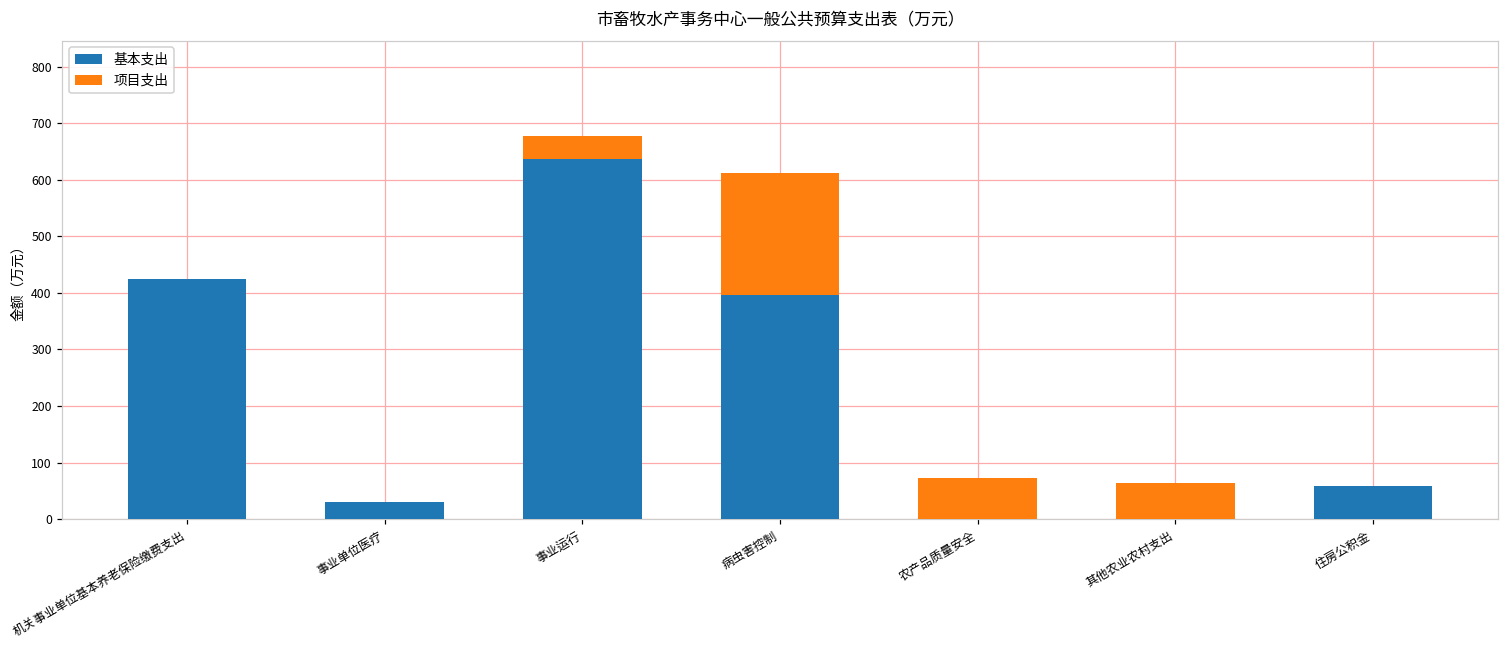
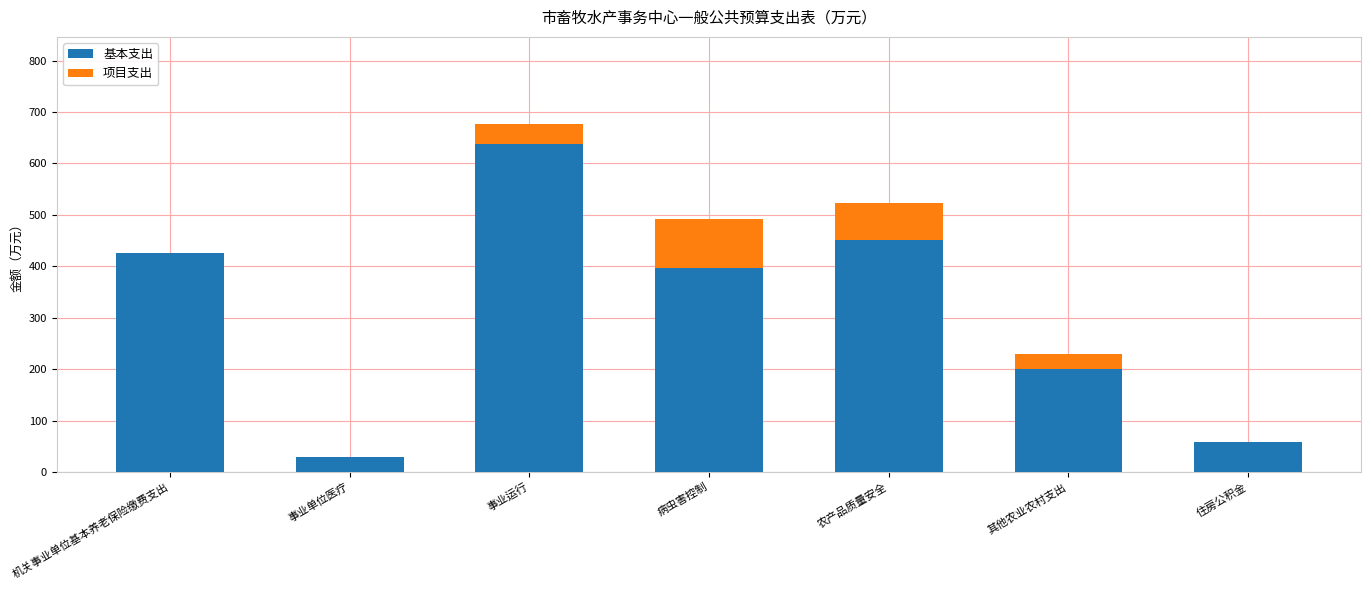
项目支出, 病虫害控制: 220 -> 100
基本支出, 农产品质量安全: 0 -> 450
基本支出, 其他农业农村支出: 0 -> 200
项目支出, 其他农业农村支出: 60 -> 30
